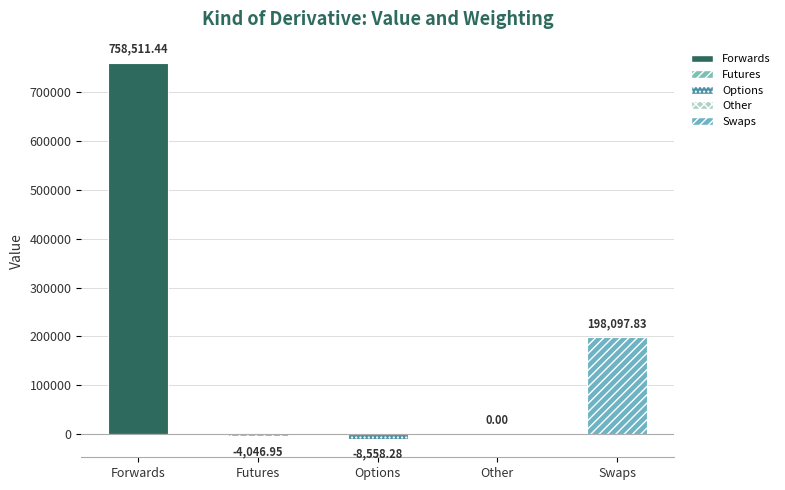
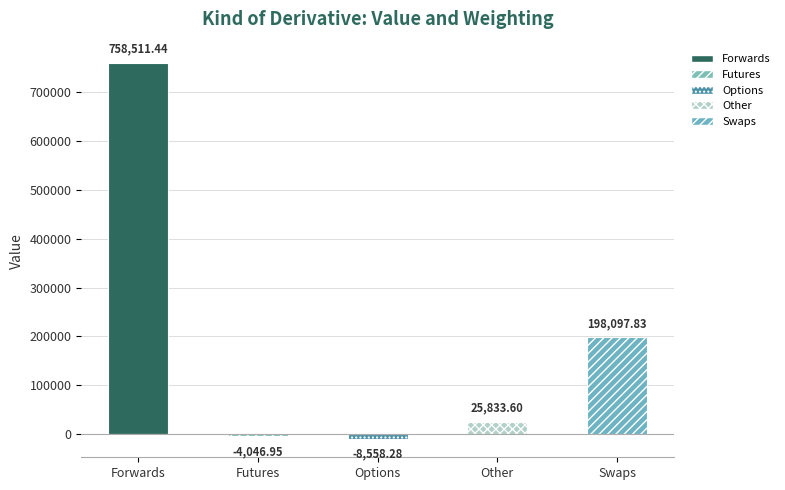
Other: 0.00 -> 25,833.60
